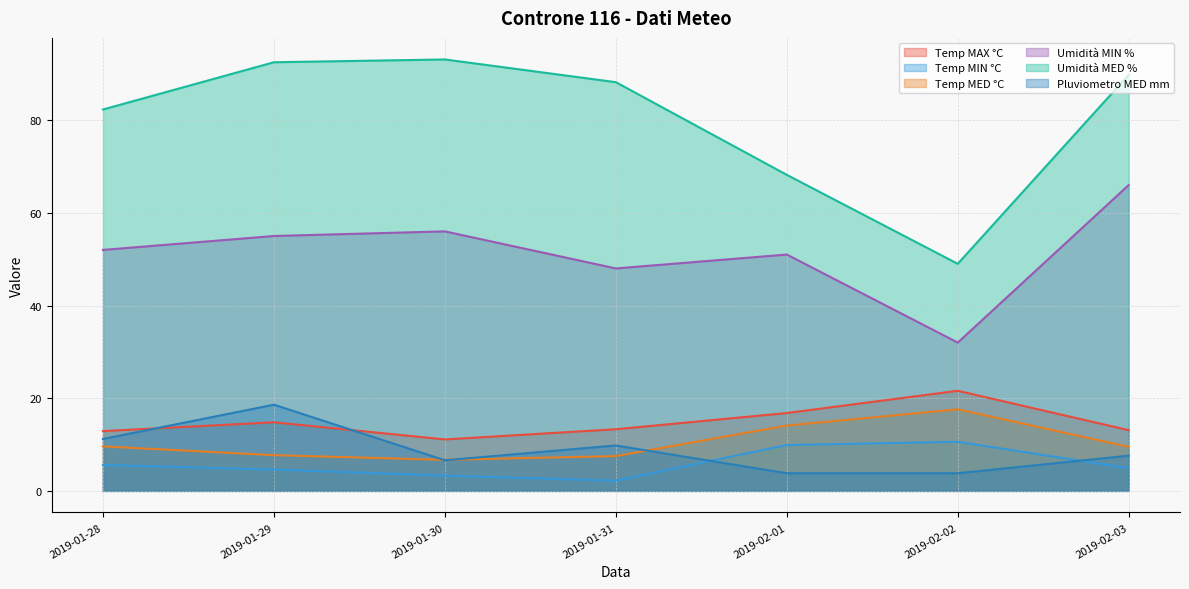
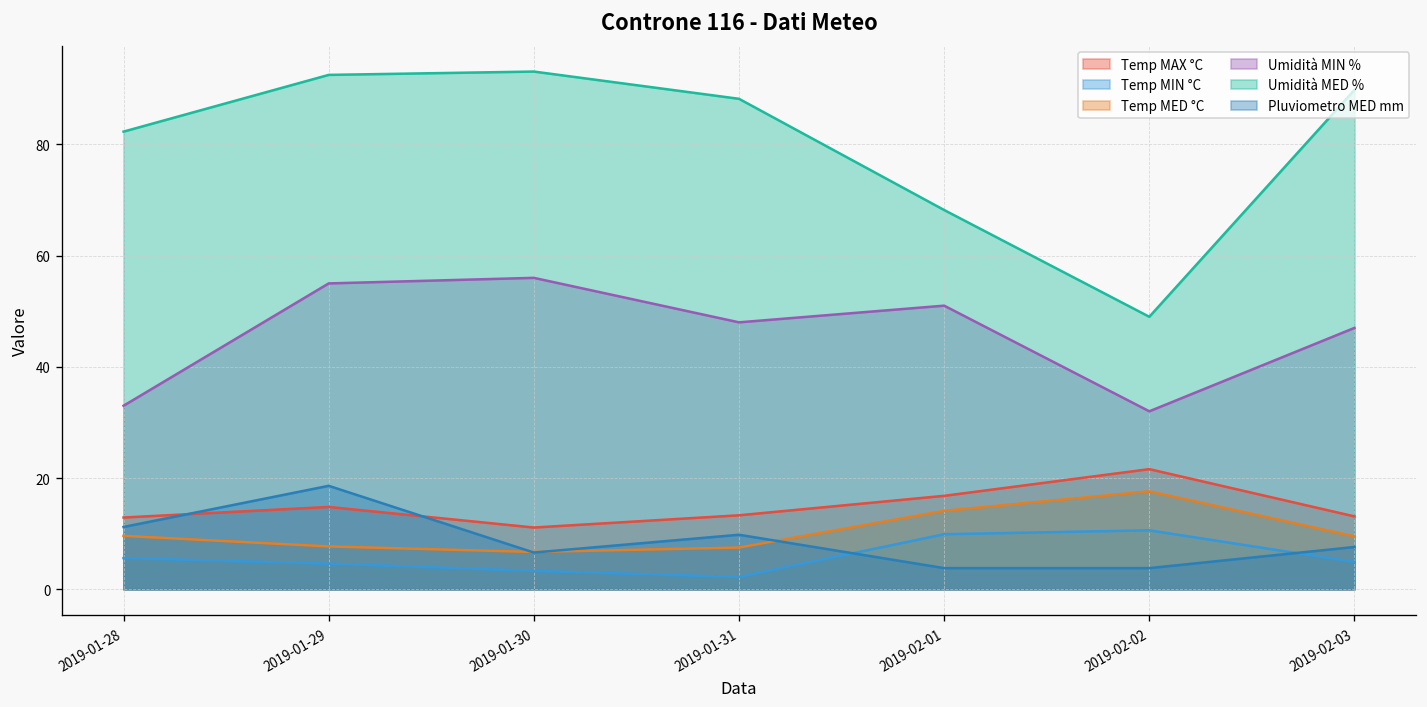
Umidità MIN %, 2019-01-28: 52 -> 33
Umidità MIN %, 2019-02-03: 66 -> 47
